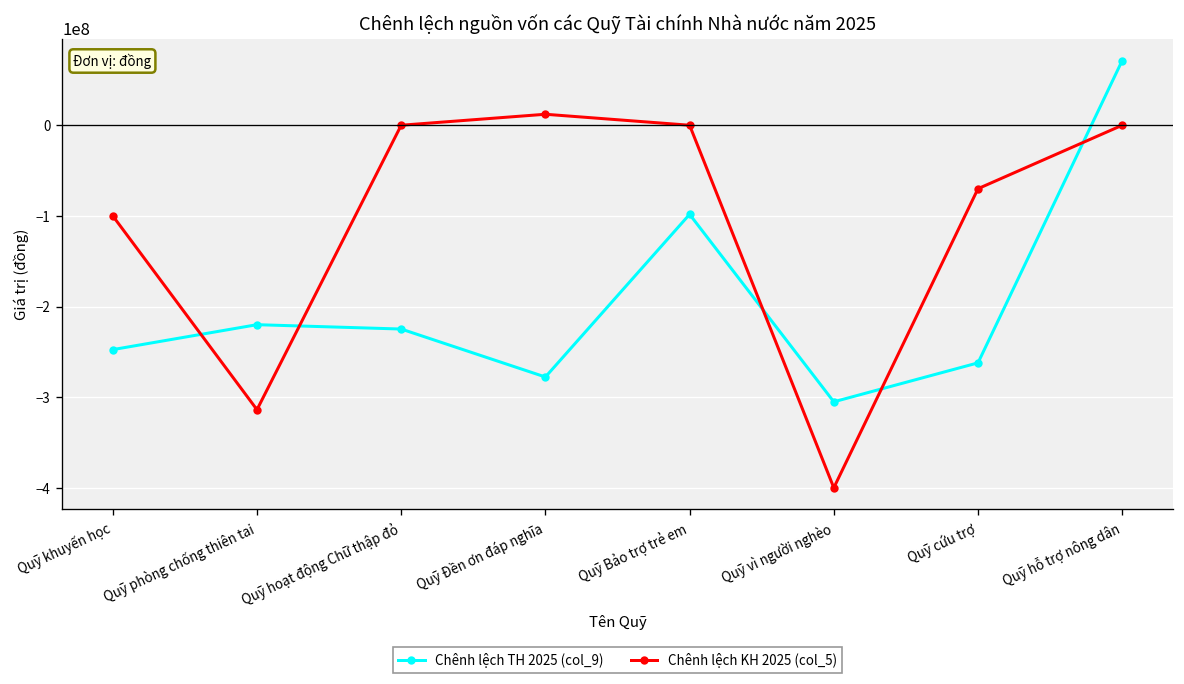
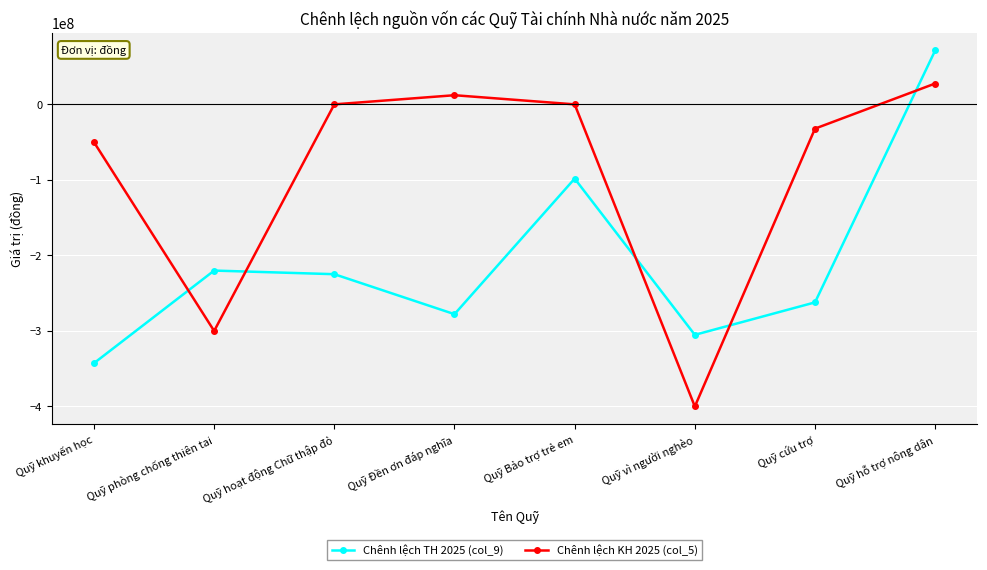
Chênh lệch TH 2025 (col_9), Quỹ khuyến học: -250000000 -> -340000000
Chênh lệch KH 2025 (col_5), Quỹ khuyến học: -100000000 -> -50000000
Chênh lệch KH 2025 (col_5), Quỹ phòng chống thiên tai: -310000000 -> -300000000
Chênh lệch KH 2025 (col_5), Quỹ cứu trợ: -70000000 -> -30000000
Chênh lệch KH 2025 (col_5), Quỹ hỗ trợ nông dân: 0 -> 30000000
